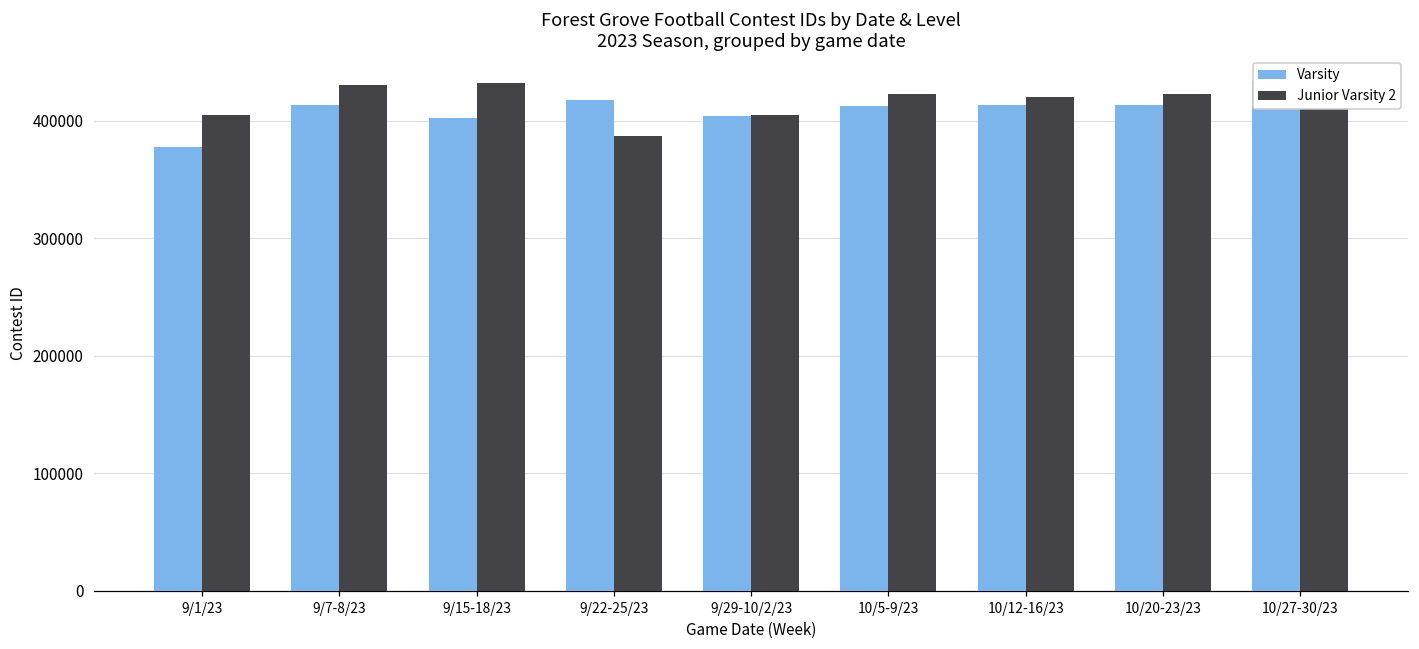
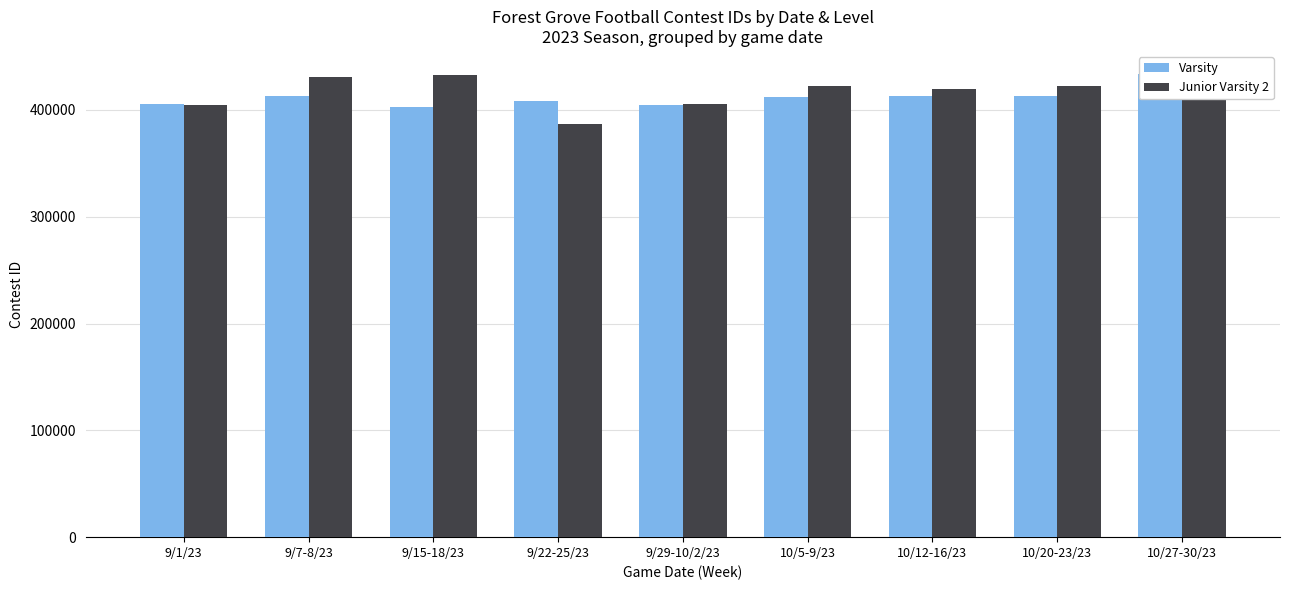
Varsity, 9/1/23: 378000 -> 406000
Varsity, 9/22-25/23: 418000 -> 408000
